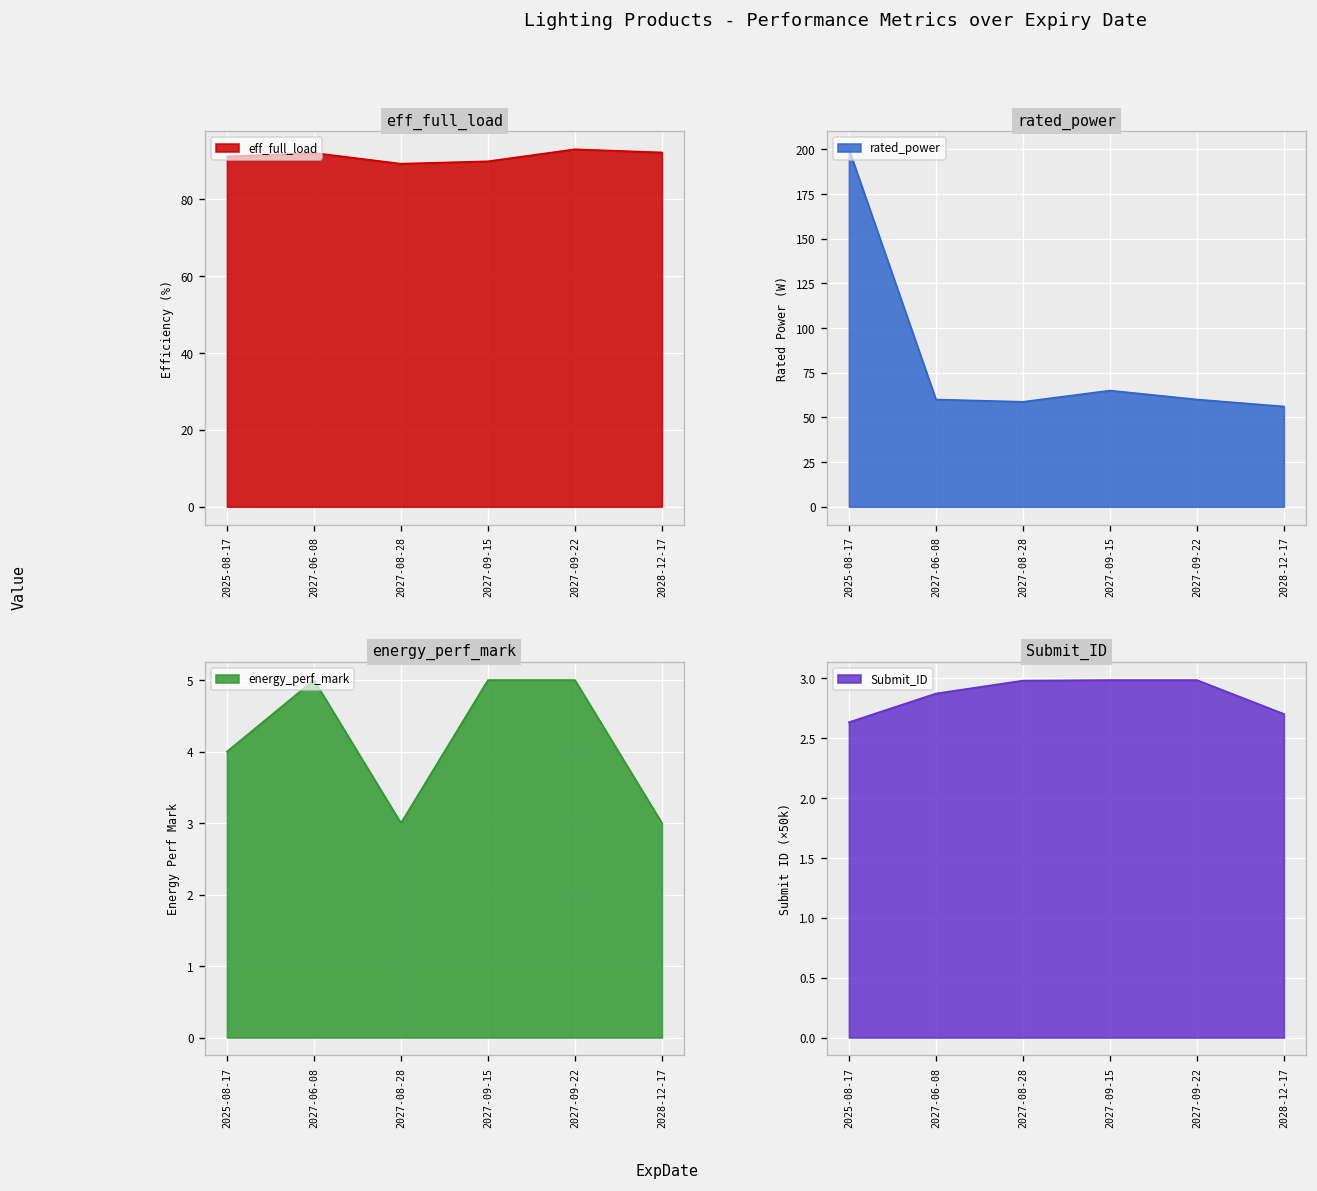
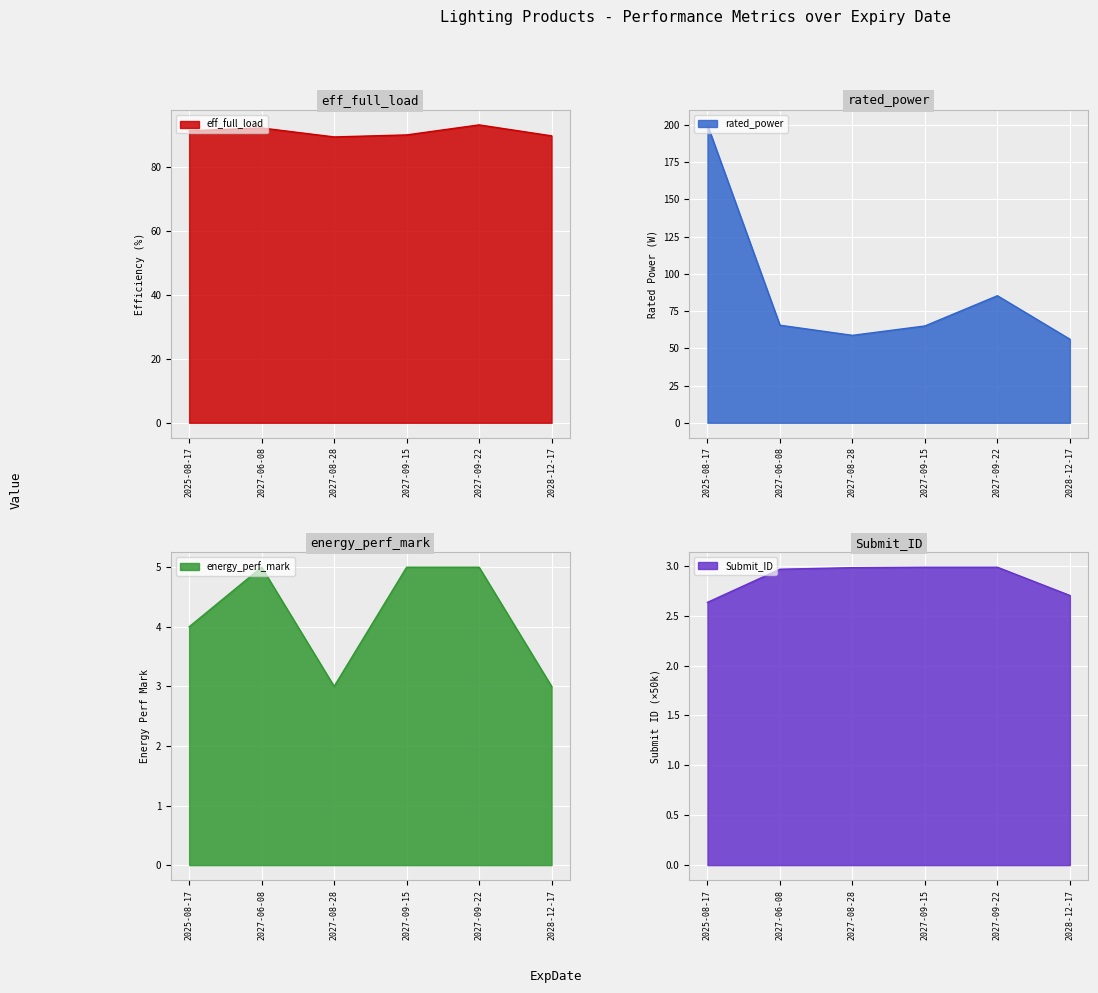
eff_full_load, 2028-12-17: 92 -> 90
rated_power, 2027-06-08: 60 -> 66
rated_power, 2027-09-22: 60 -> 85
Submit_ID, 2027-06-08: 2.9 -> 3.0
